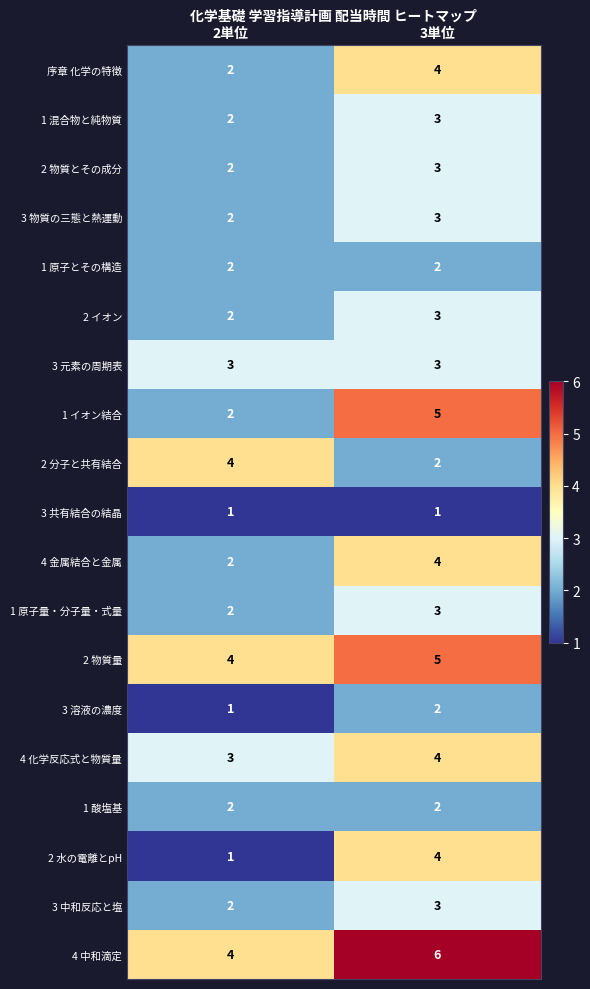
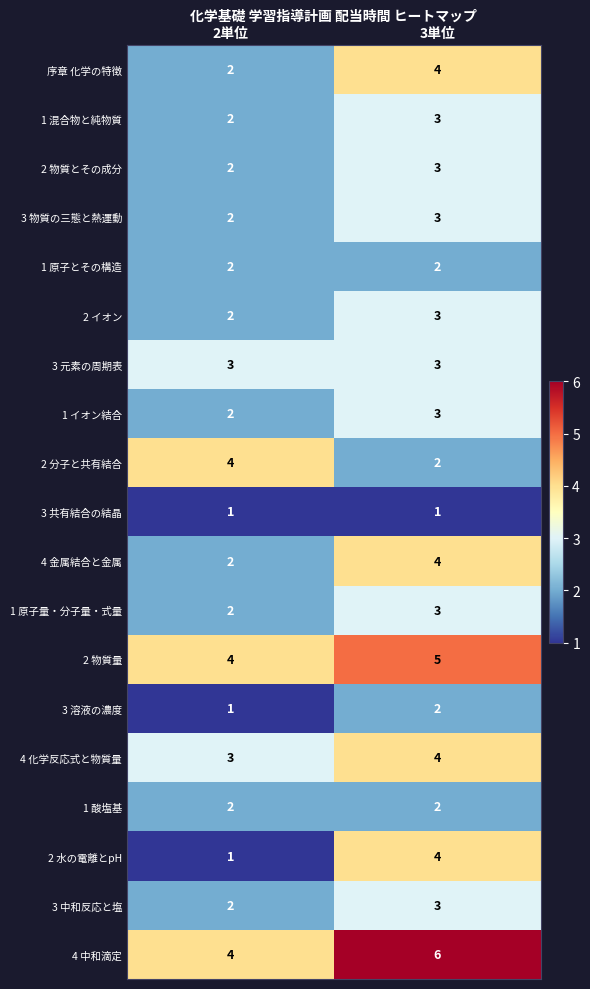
1 イオン結合, 3単位: 5 -> 3
